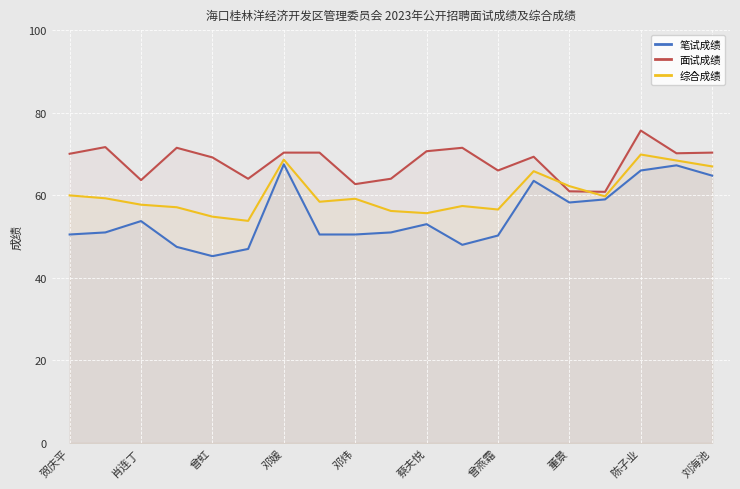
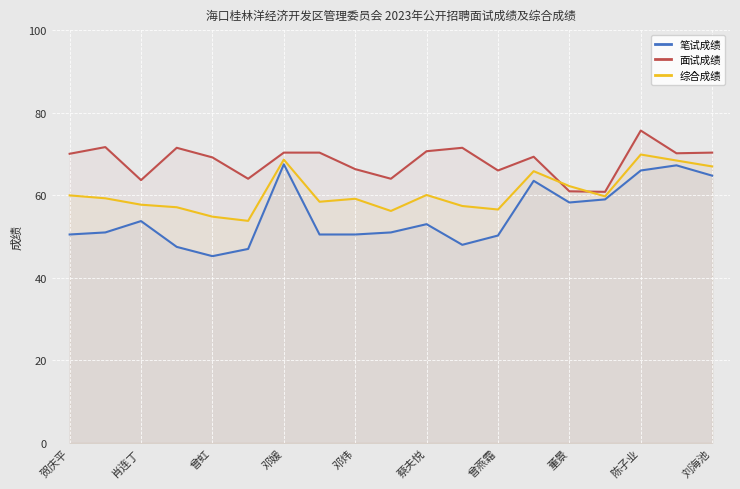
面试成绩, 邓炜: 63 -> 66
综合成绩, 蔡夫悦: 56 -> 60
